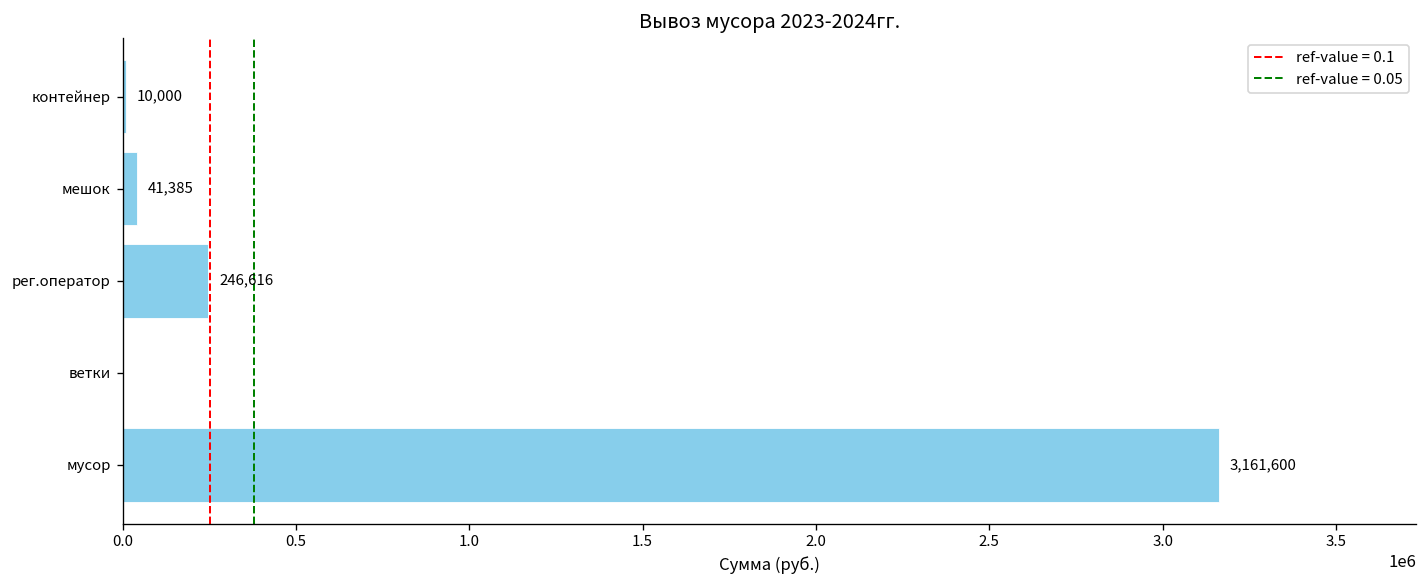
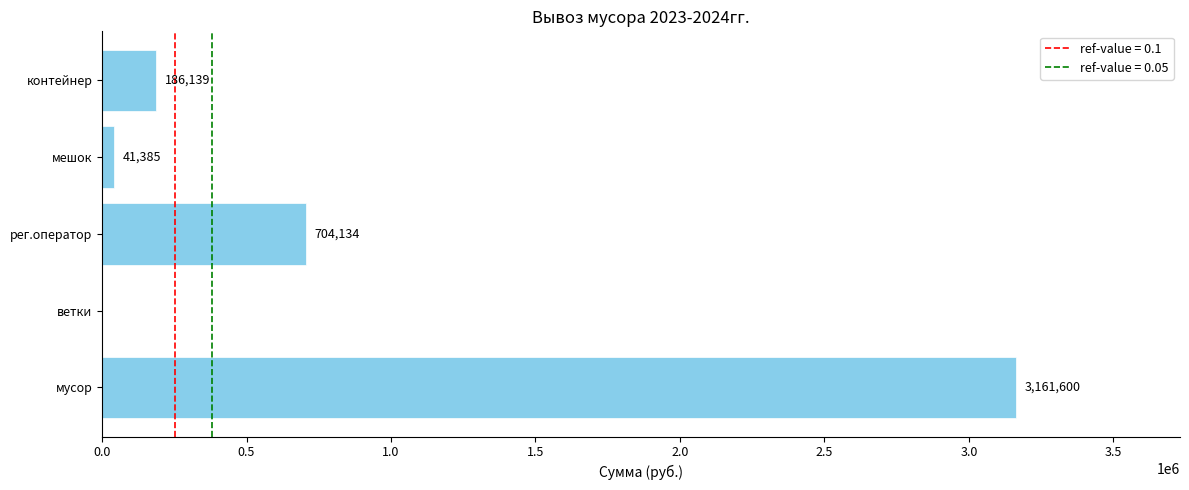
контейнер: 10,000 -> 186,139
рег.оператор: 246,616 -> 704,134
